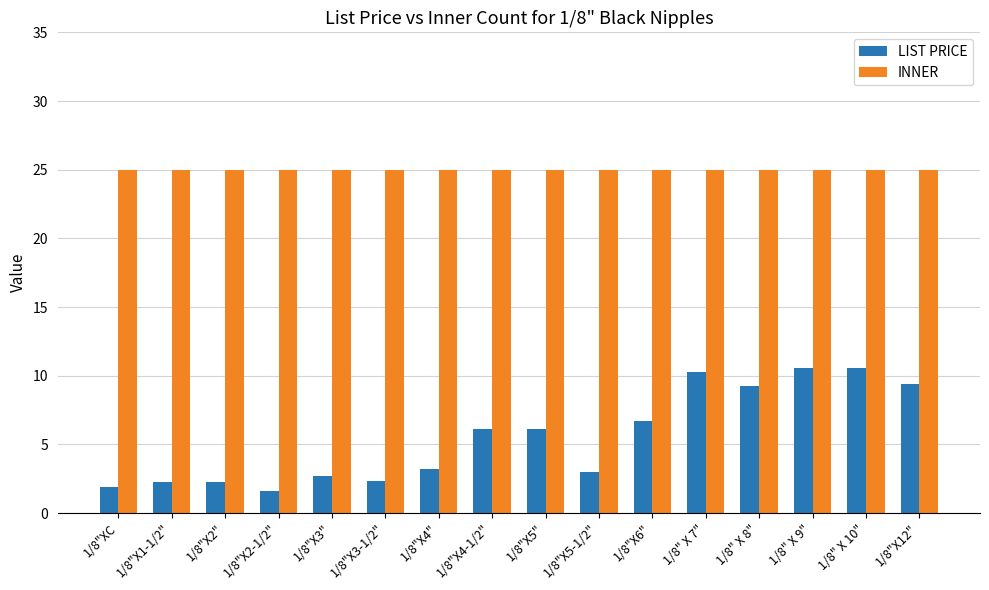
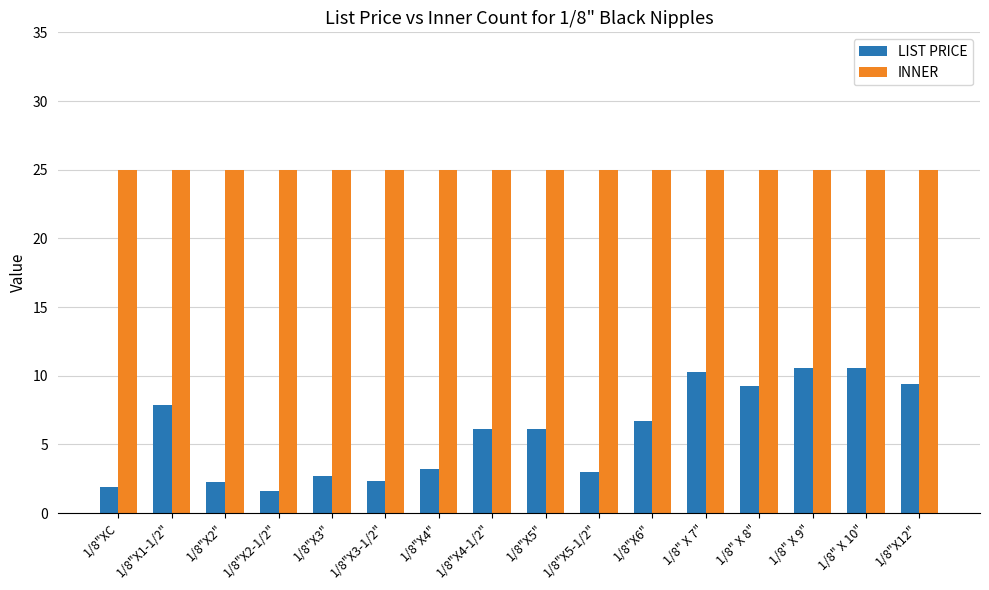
LIST PRICE, 1/8"X1-1/2": 2.3 -> 7.8
